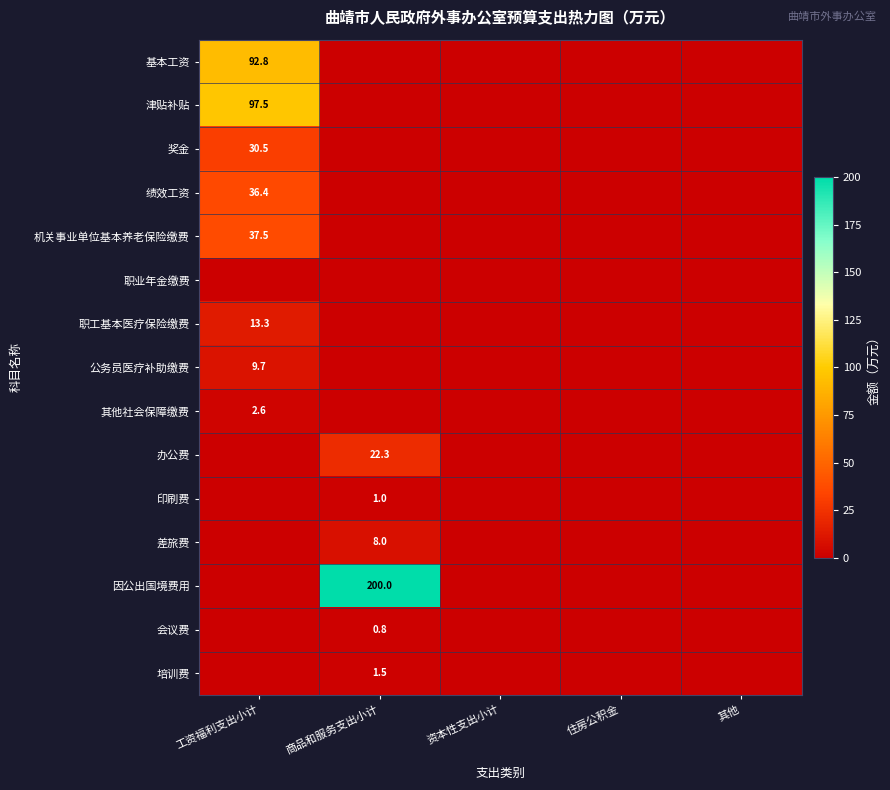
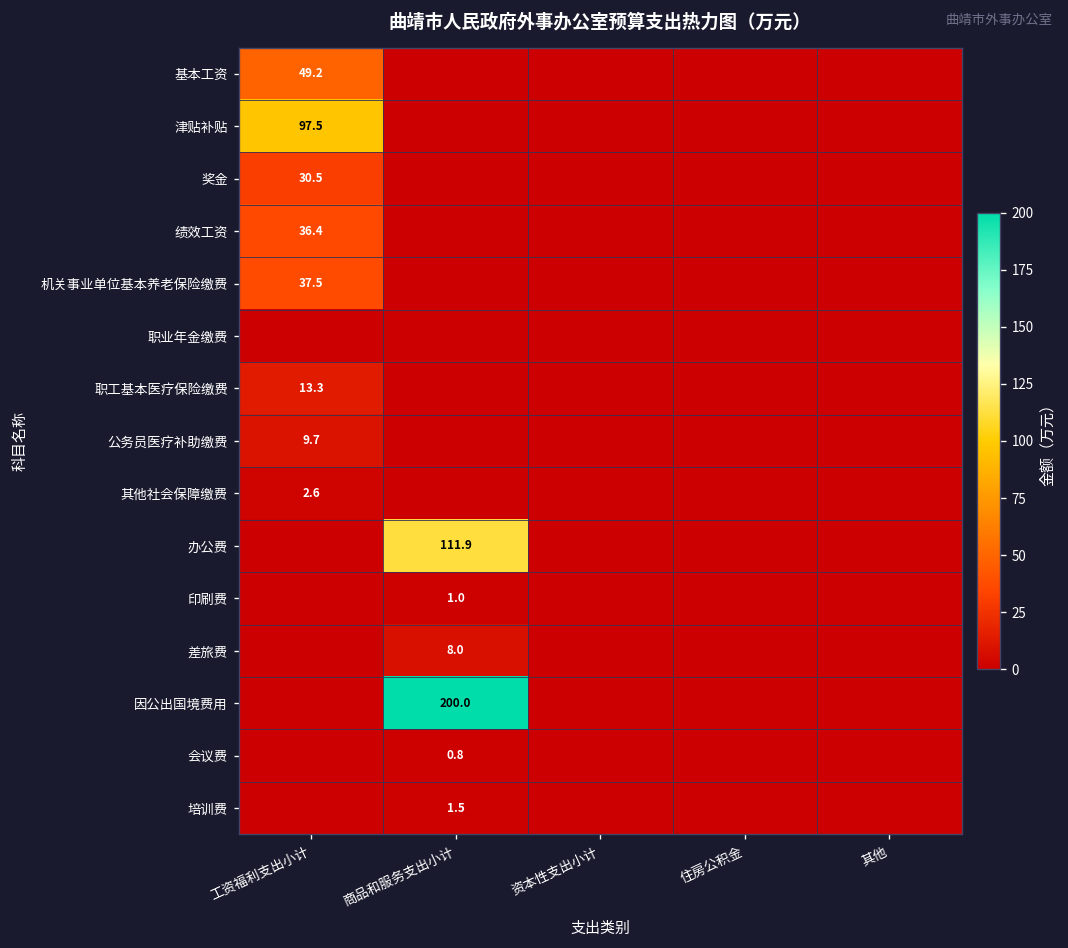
基本工资, 工资福利支出小计: 92.8 -> 49.2
办公费, 商品和服务支出小计: 22.3 -> 111.9
